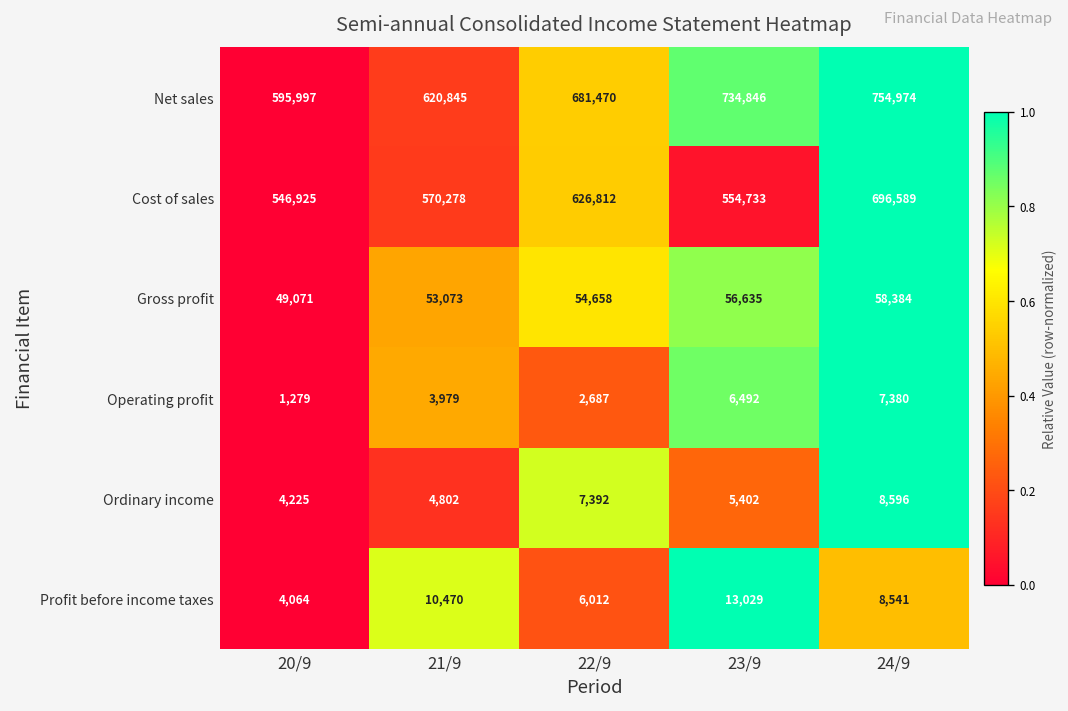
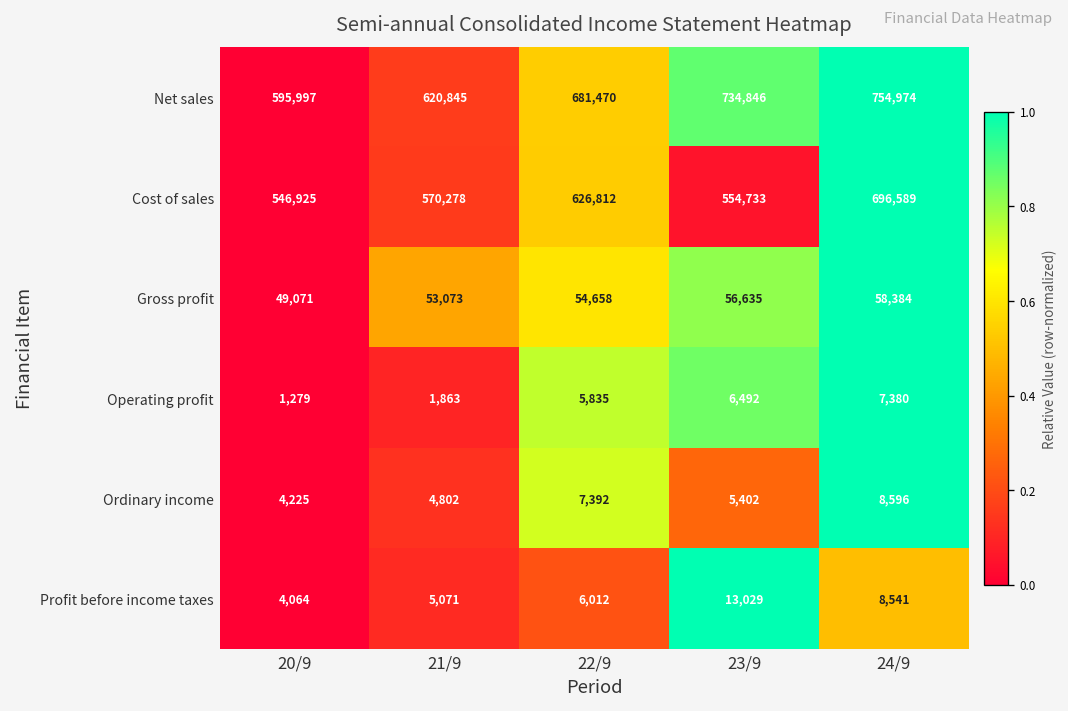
Operating profit, 21/9: 3,979 -> 1,863
Operating profit, 22/9: 2,687 -> 5,835
Profit before income taxes, 21/9: 10,470 -> 5,071
